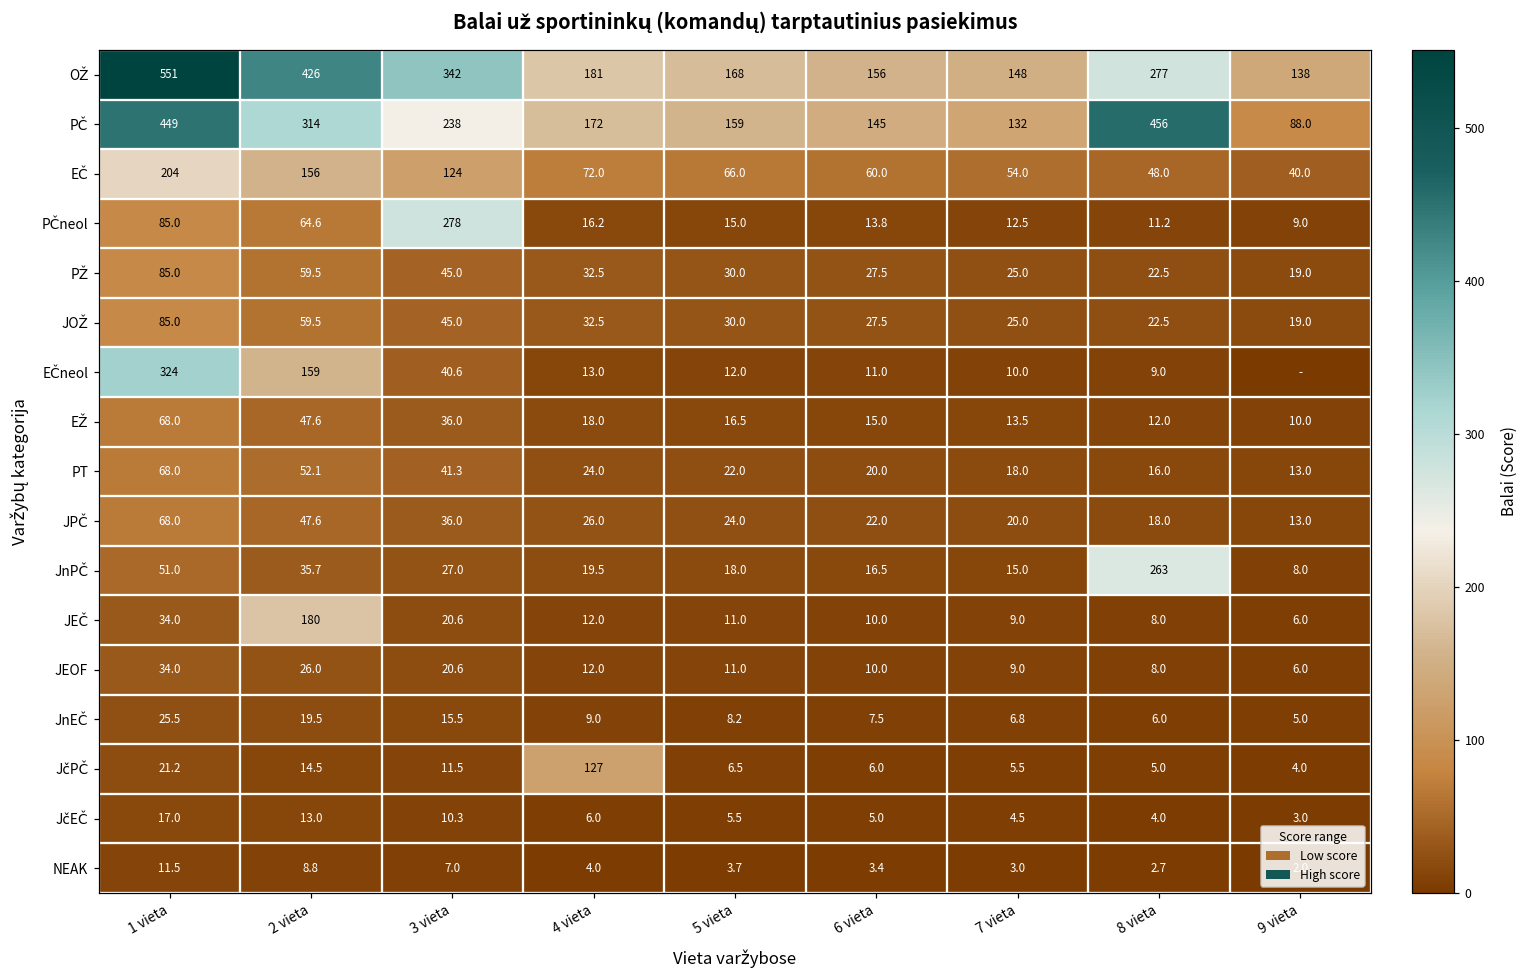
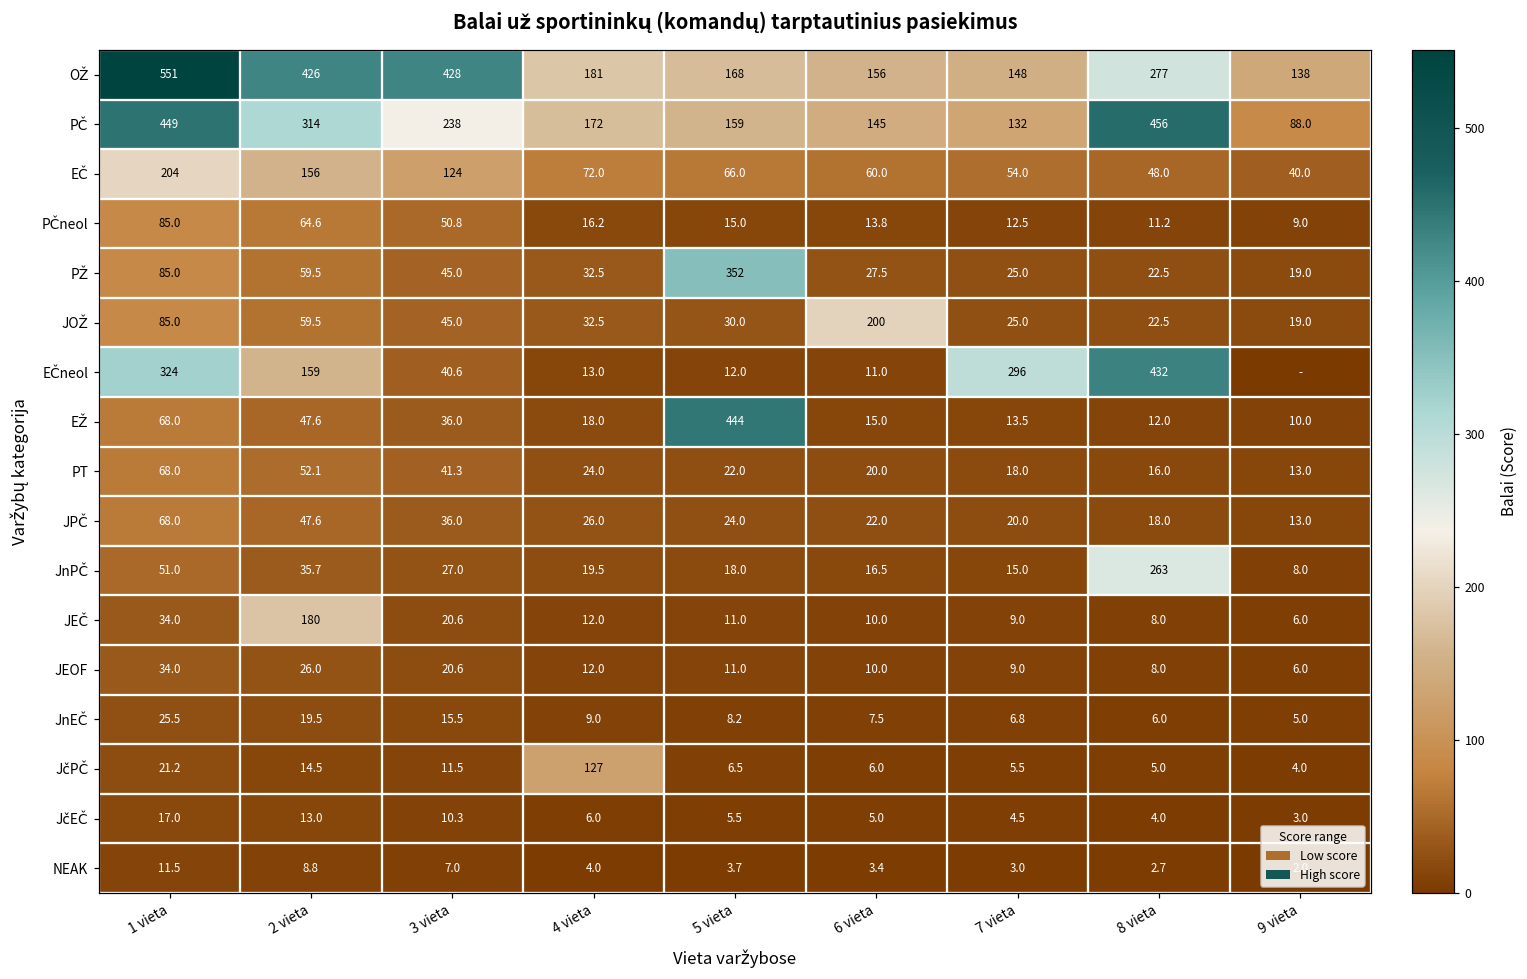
OŽ, 3 vieta: 342 -> 428
PČneol, 3 vieta: 278 -> 50.8
PŽ, 5 vieta: 30.0 -> 352
JOŽ, 6 vieta: 27.5 -> 200
EČneol, 7 vieta: 10.0 -> 296
EČneol, 8 vieta: 9.0 -> 432
EŽ, 5 vieta: 16.5 -> 444
